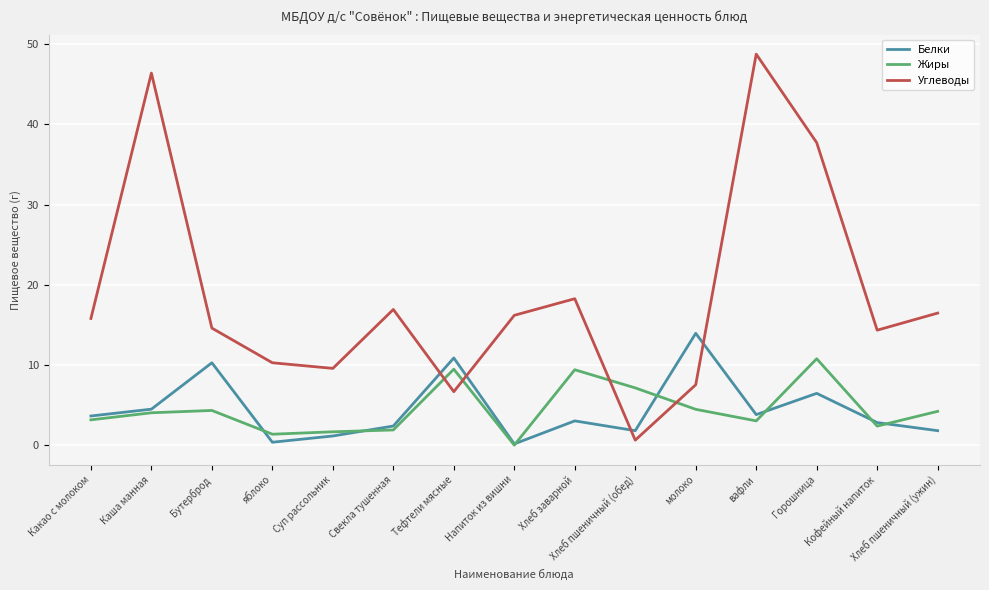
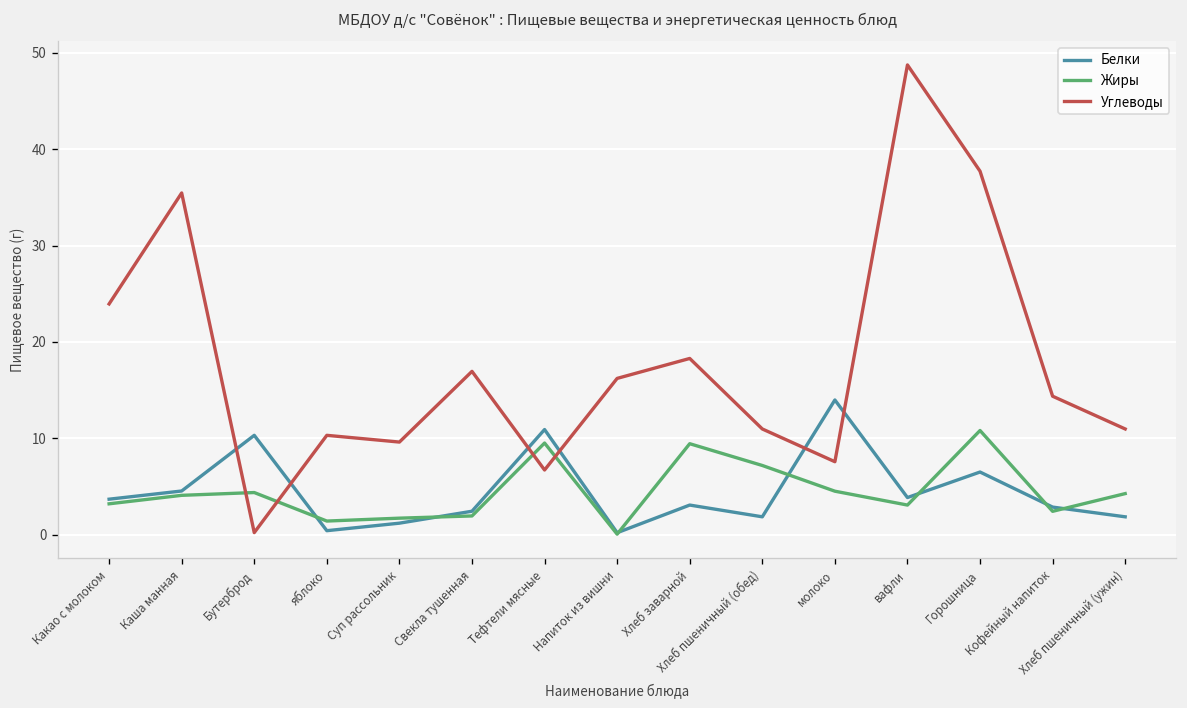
Углеводы, Какао с молоком: 16 -> 24
Углеводы, Каша манная: 46 -> 35
Углеводы, Бутерброд: 15 -> 0
Углеводы, Хлеб пшеничный (обед): 1 -> 11
Углеводы, Хлеб пшеничный (ужин): 16 -> 11
